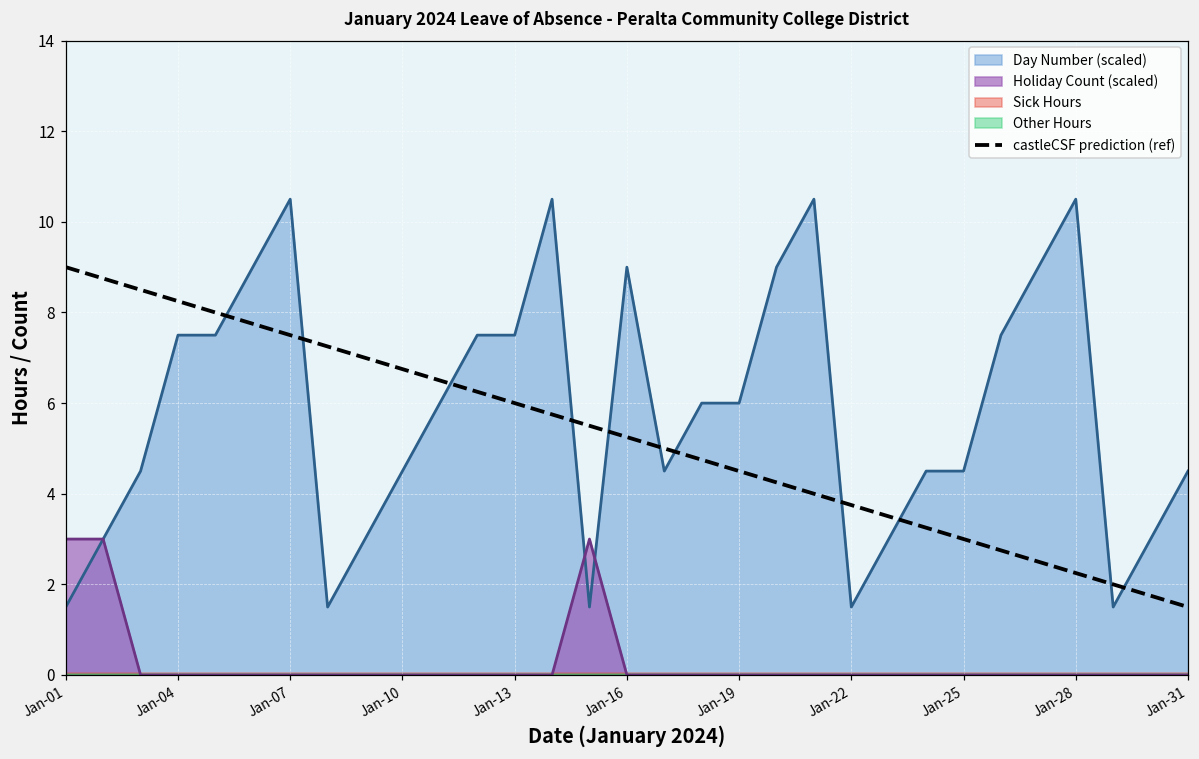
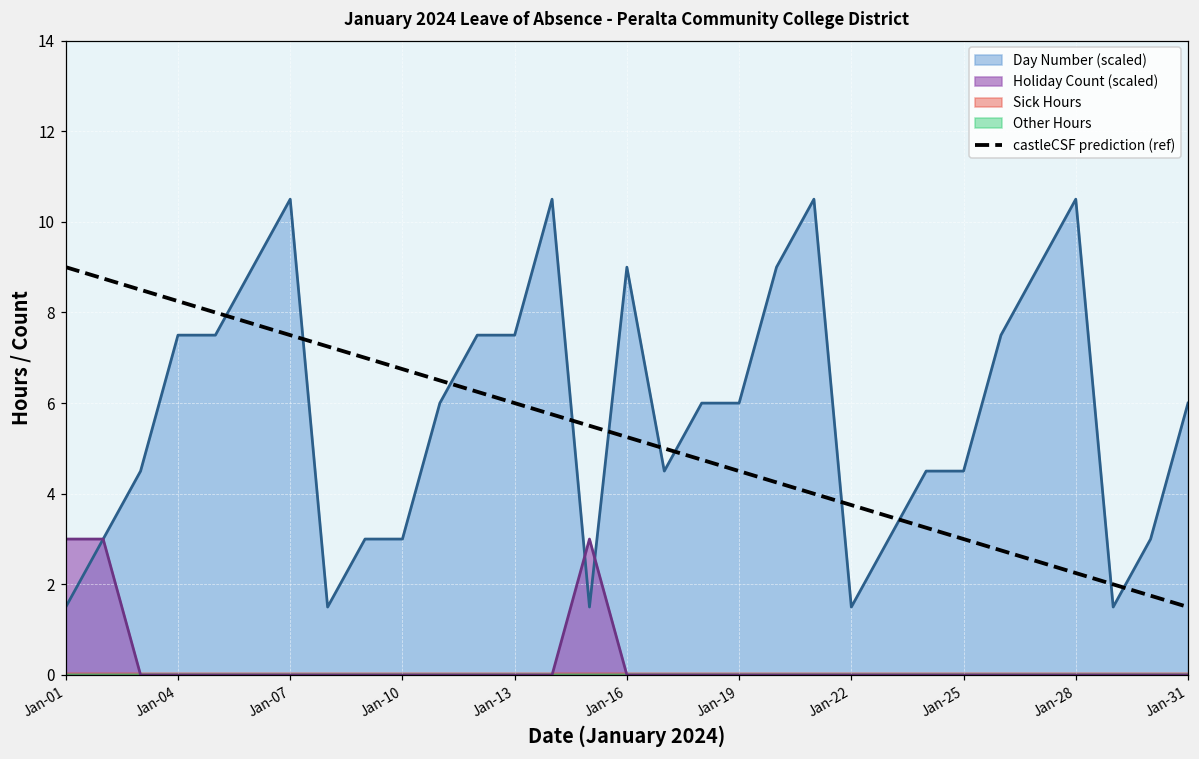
Day Number (scaled), Jan-10: 4.5 -> 3.0
Day Number (scaled), Jan-31: 4.5 -> 6.0
